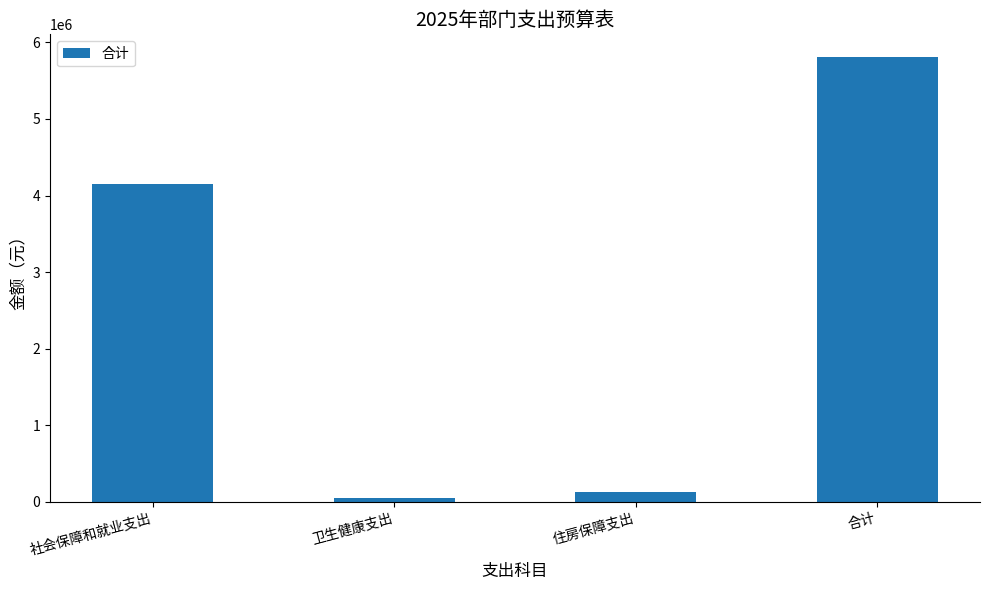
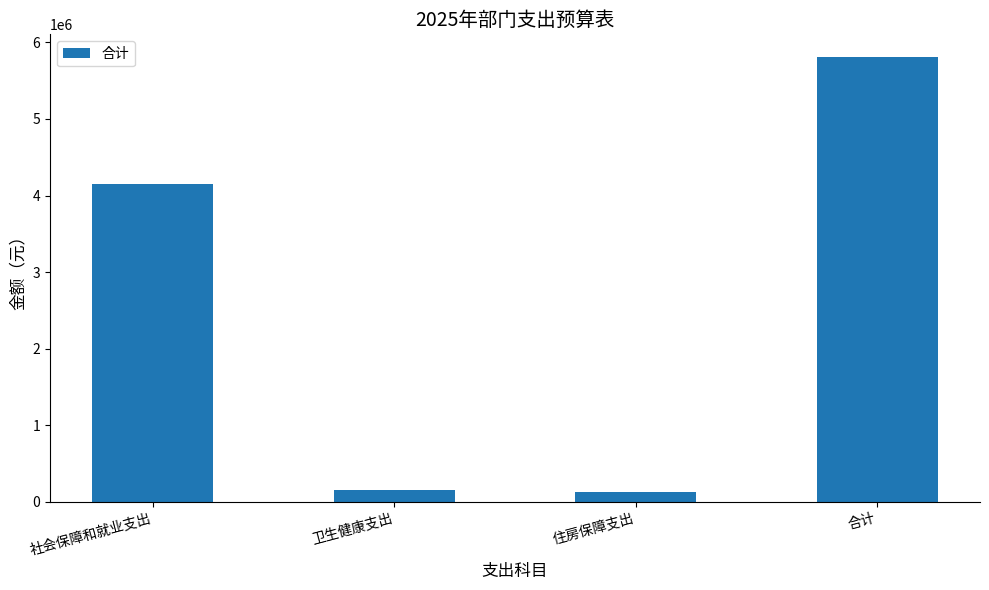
卫生健康支出: 100000 -> 200000
